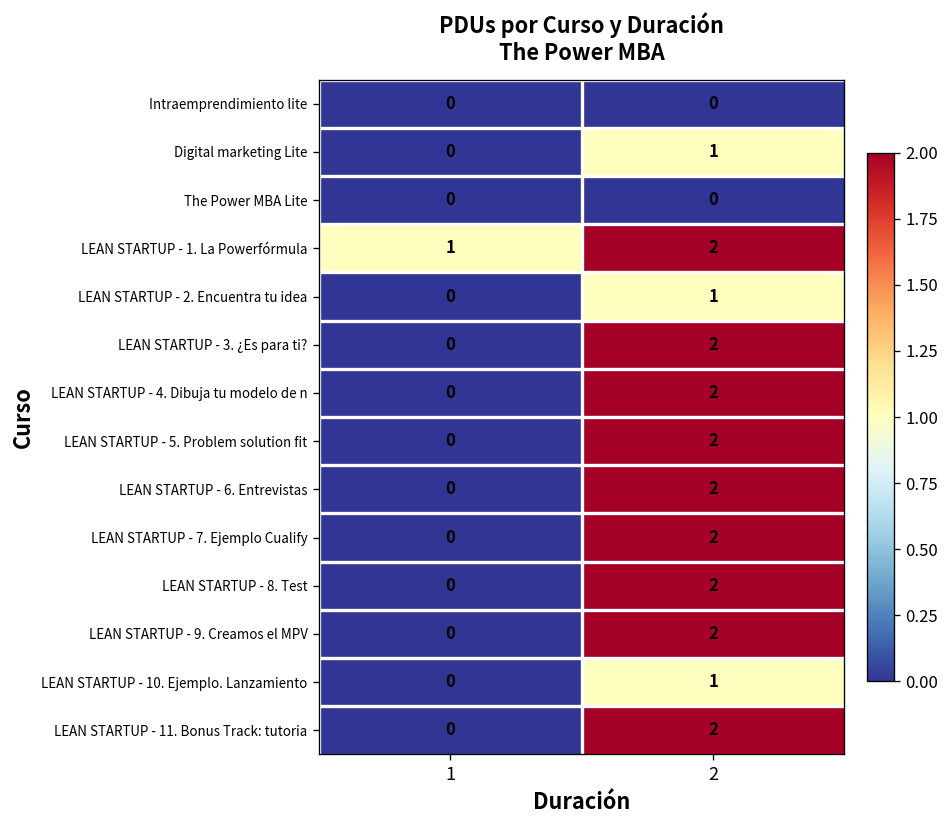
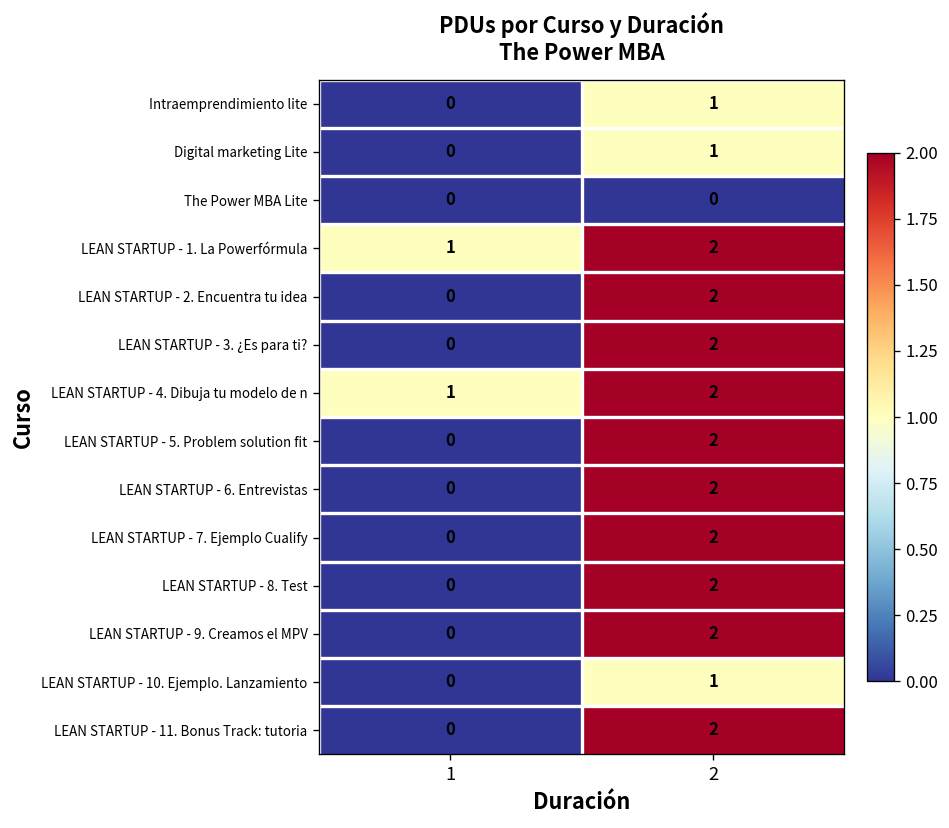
Intraemprendimiento lite, 2: 0 -> 1
LEAN STARTUP - 2. Encuentra tu idea, 2: 1 -> 2
LEAN STARTUP - 4. Dibuja tu modelo de n, 1: 0 -> 1
